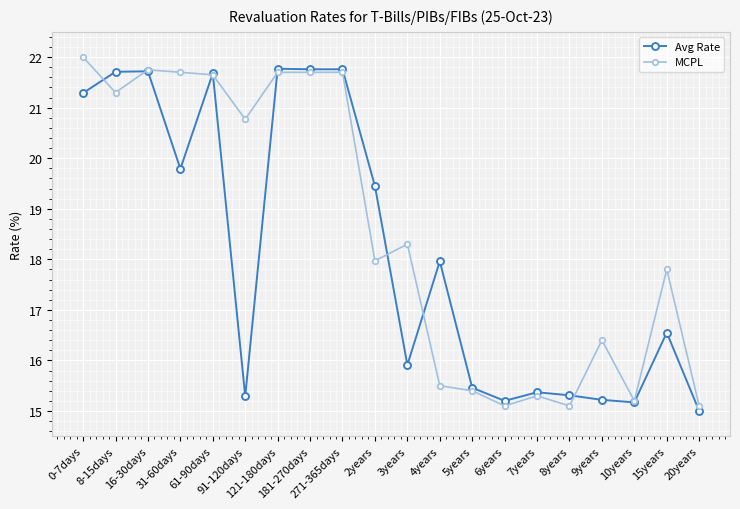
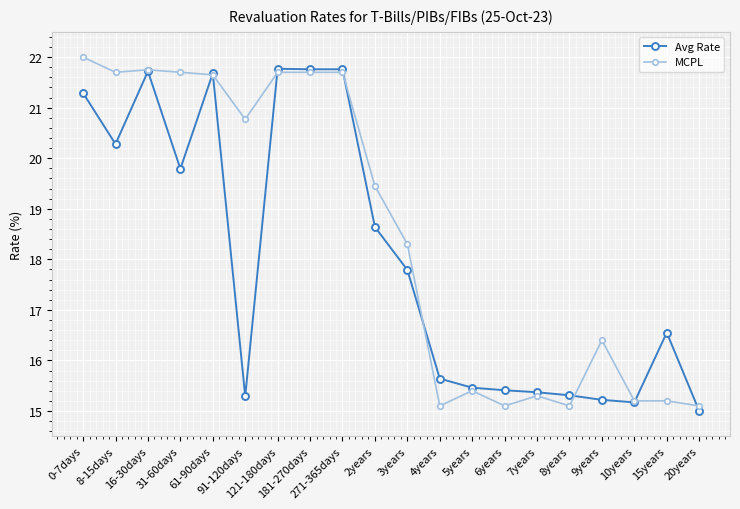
Avg Rate, 8-15days: 21.7 -> 20.3
MCPL, 8-15days: 21.3 -> 21.7
Avg Rate, 2years: 19.5 -> 18.6
MCPL, 2years: 18.0 -> 19.5
Avg Rate, 3years: 15.9 -> 17.8
Avg Rate, 4years: 18.0 -> 15.6
MCPL, 4years: 15.5 -> 15.1
Avg Rate, 6years: 15.2 -> 15.4
MCPL, 15years: 17.8 -> 15.2
